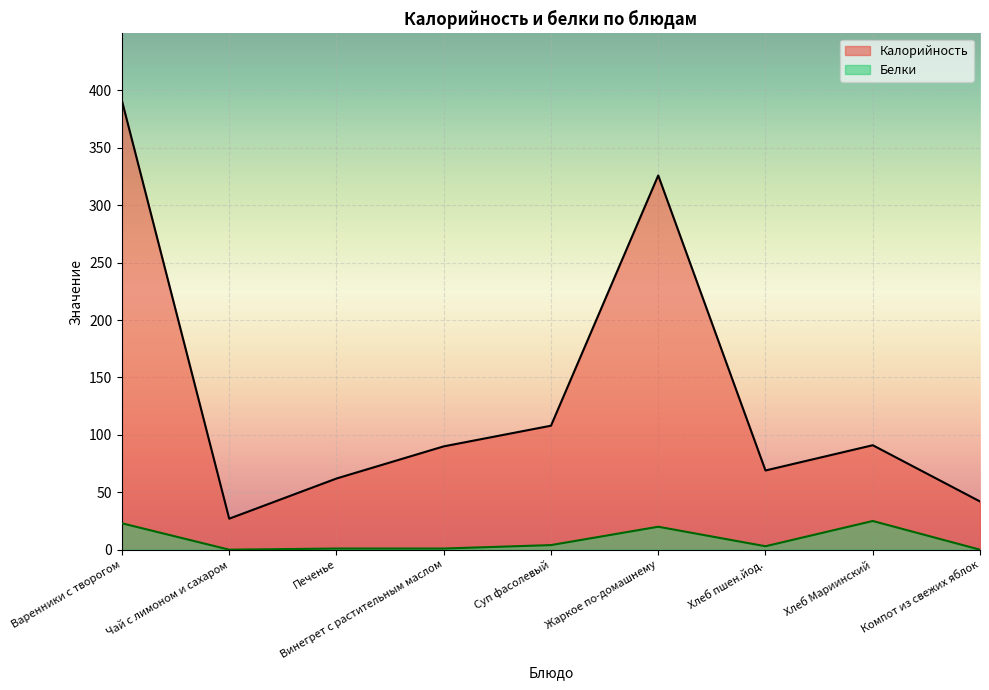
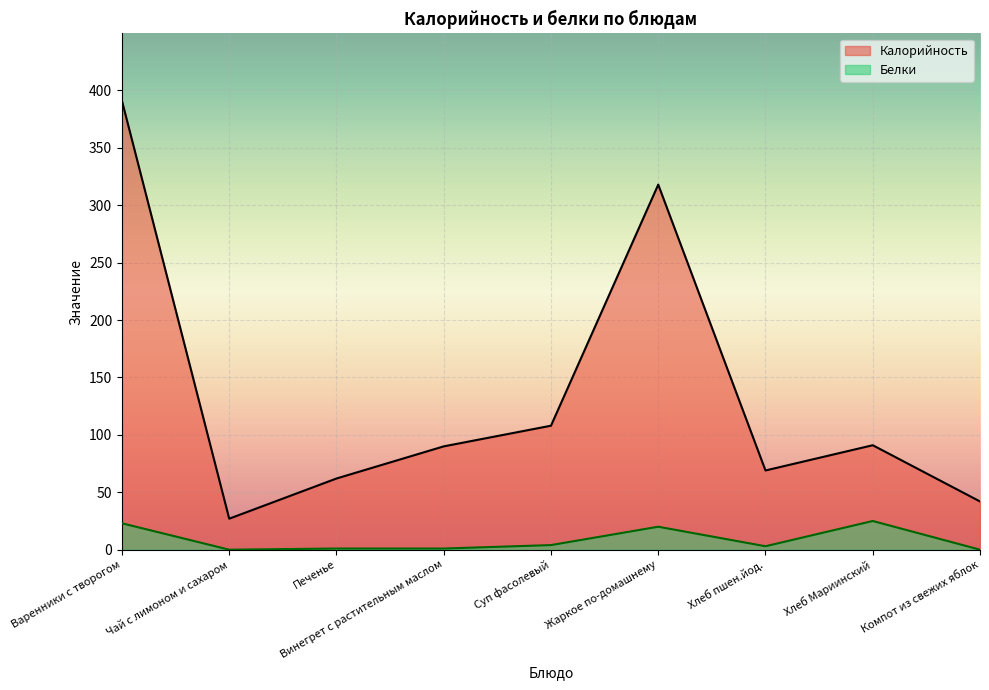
Калорийность, Жаркое по-домашнему: 326 -> 318
